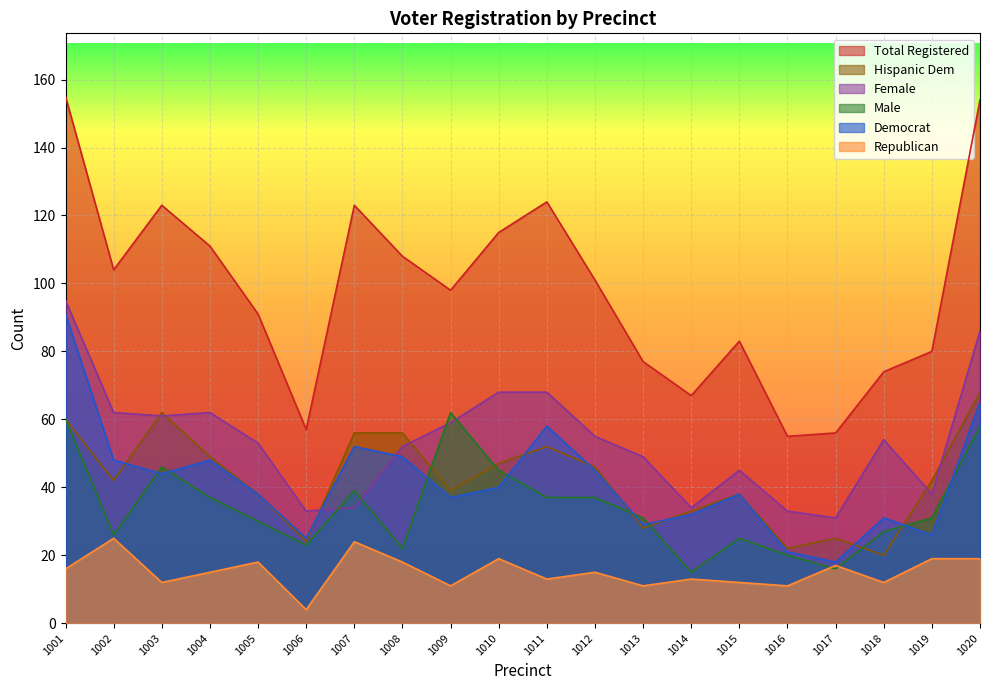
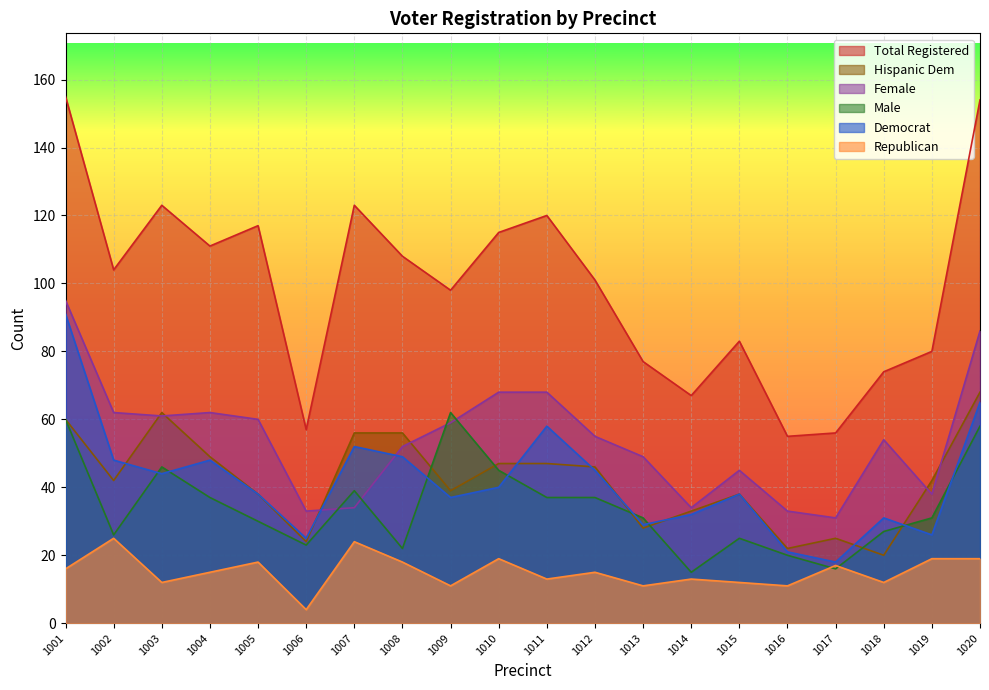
Total Registered, 1005: 91 -> 117
Female, 1005: 53 -> 60
Total Registered, 1011: 124 -> 120
Hispanic Dem, 1011: 52 -> 47
